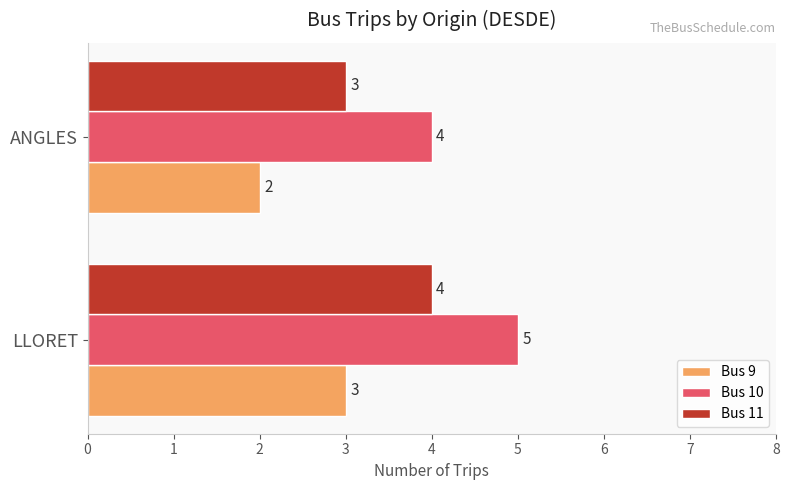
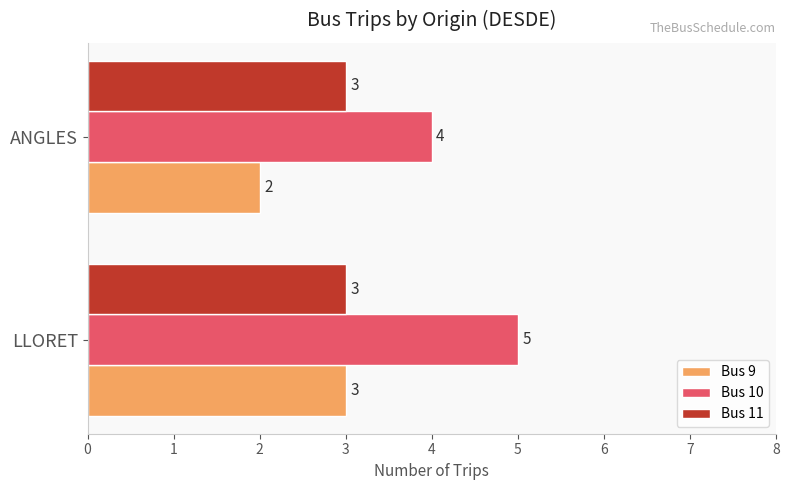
Bus 11, LLORET: 4 -> 3
